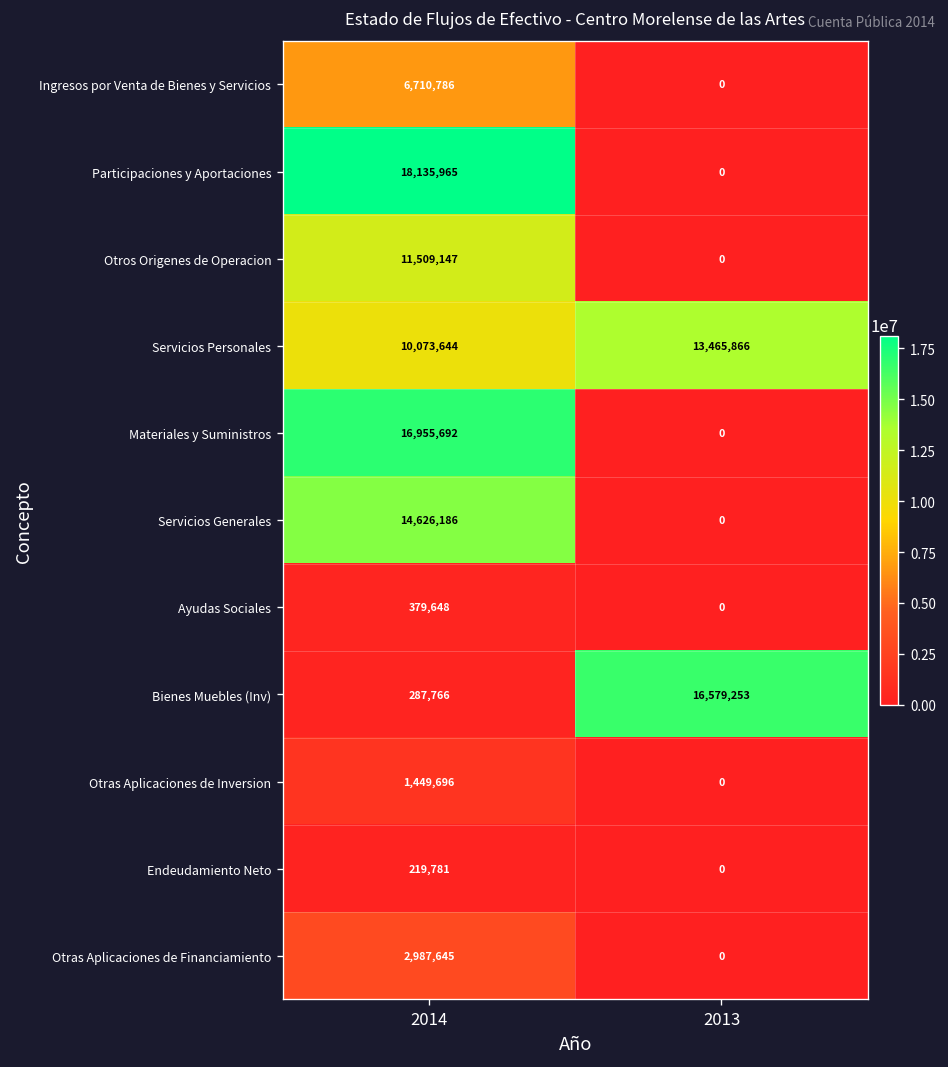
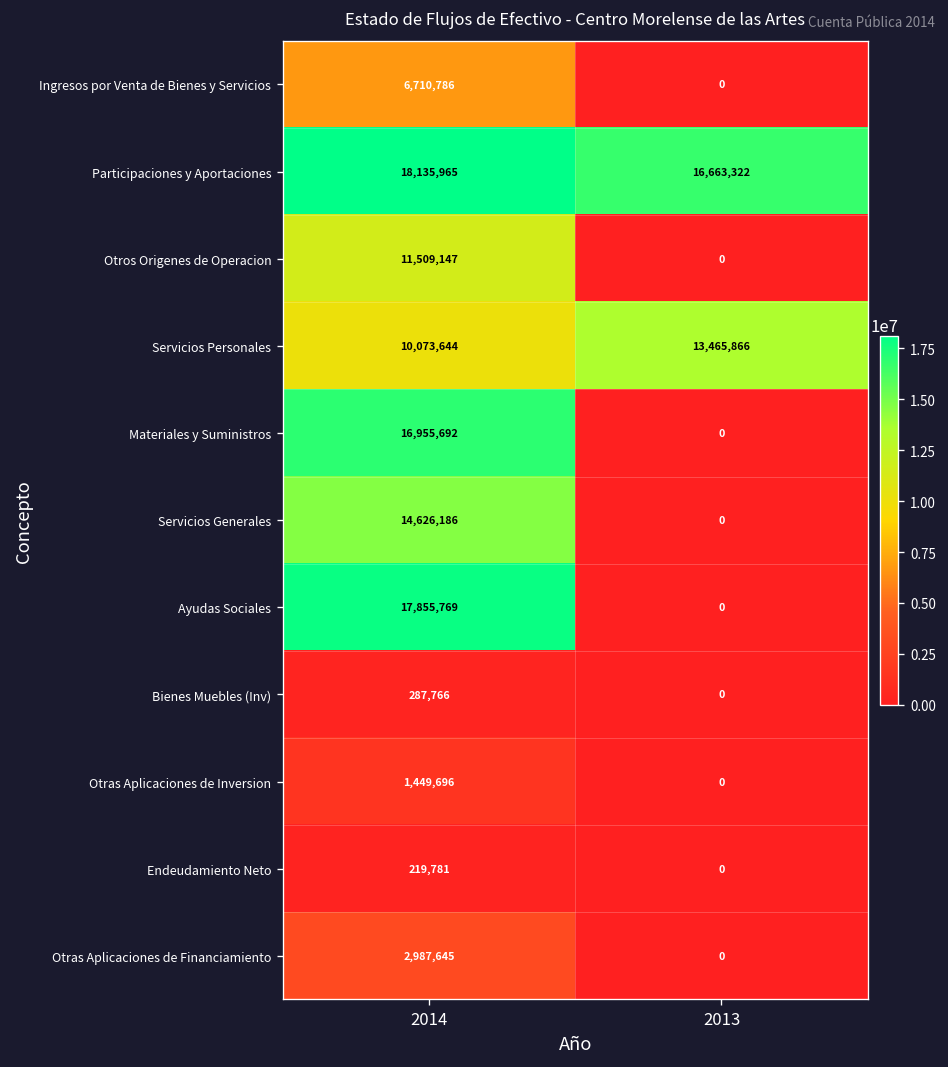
Participaciones y Aportaciones, 2013: 0 -> 16,663,322
Ayudas Sociales, 2014: 379,648 -> 17,855,769
Bienes Muebles (Inv), 2013: 16,579,253 -> 0
